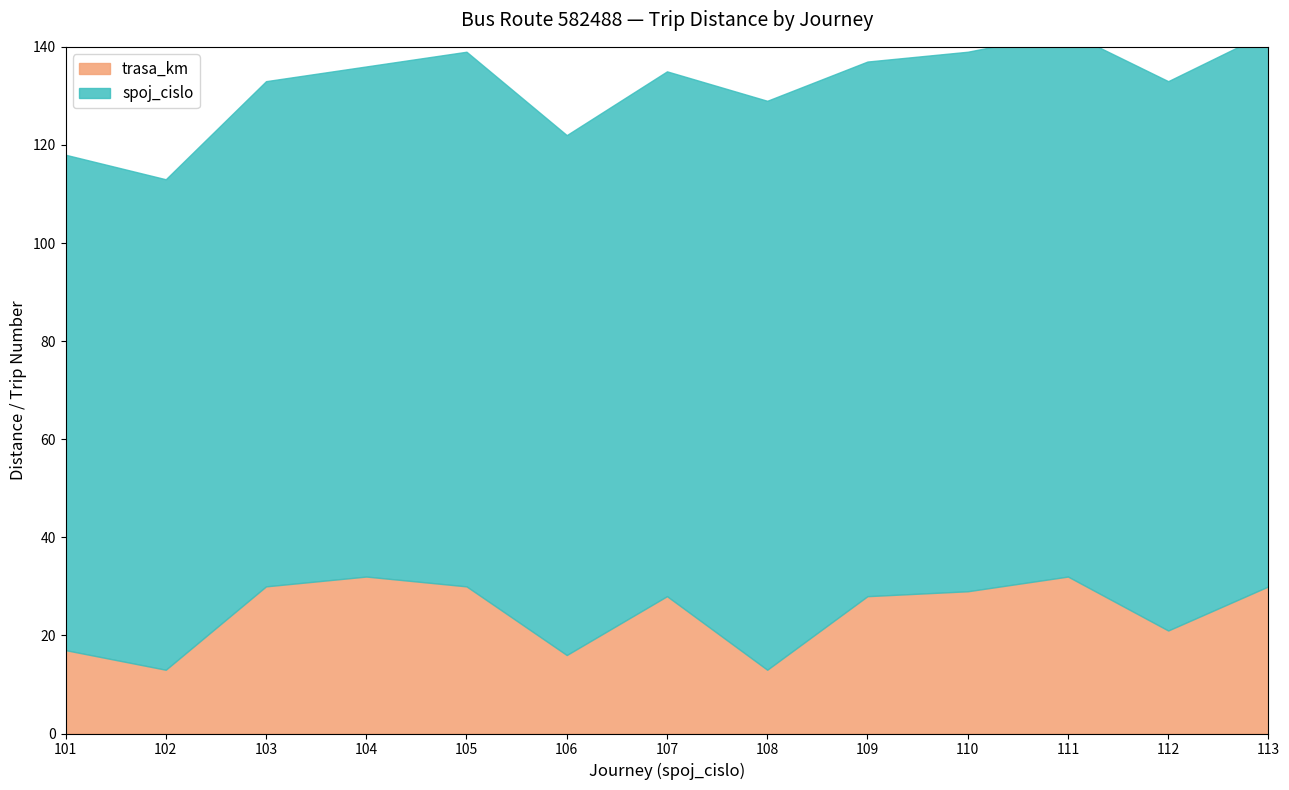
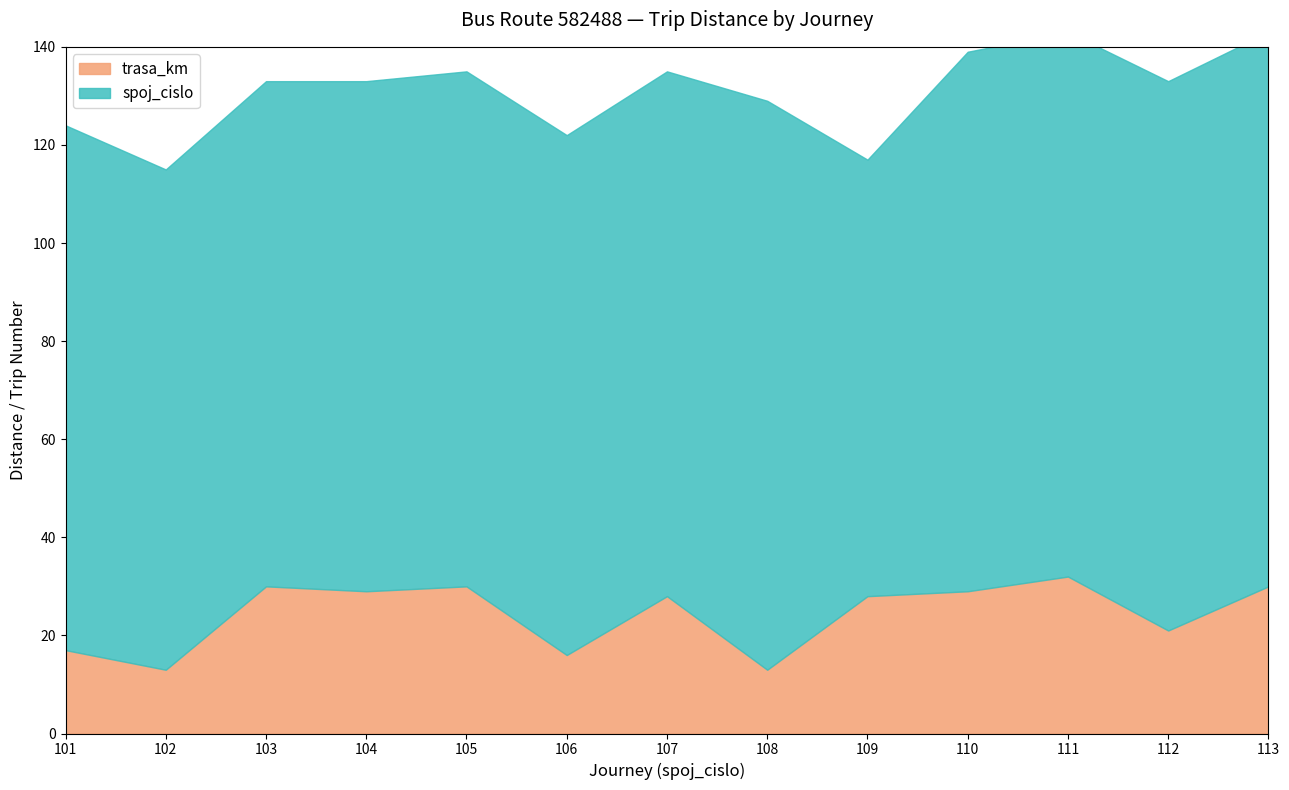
spoj_cislo, 101: 101 -> 107
spoj_cislo, 102: 100 -> 102
trasa_km, 104: 32 -> 29
spoj_cislo, 105: 109 -> 105
spoj_cislo, 109: 109 -> 89
